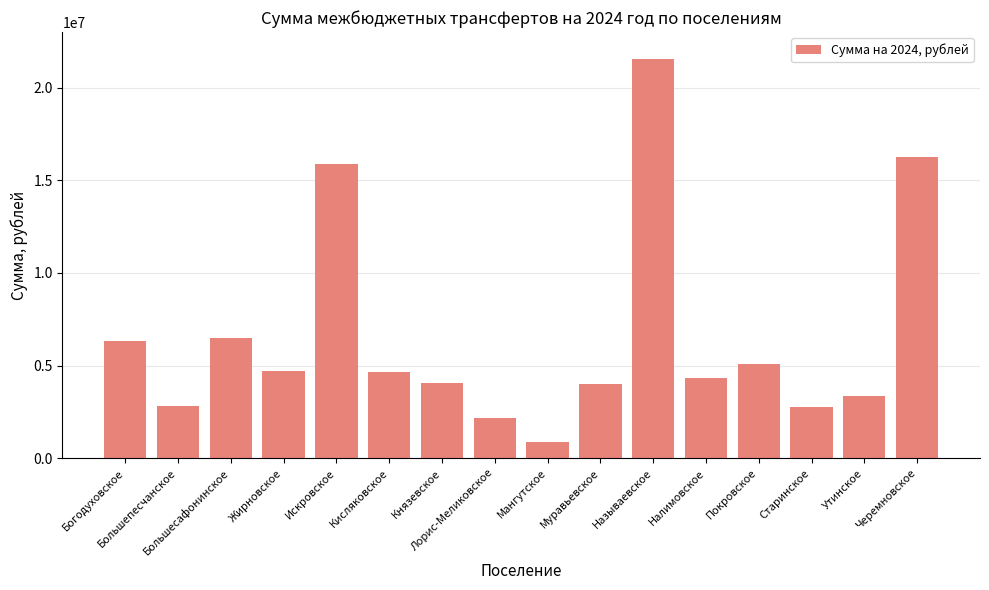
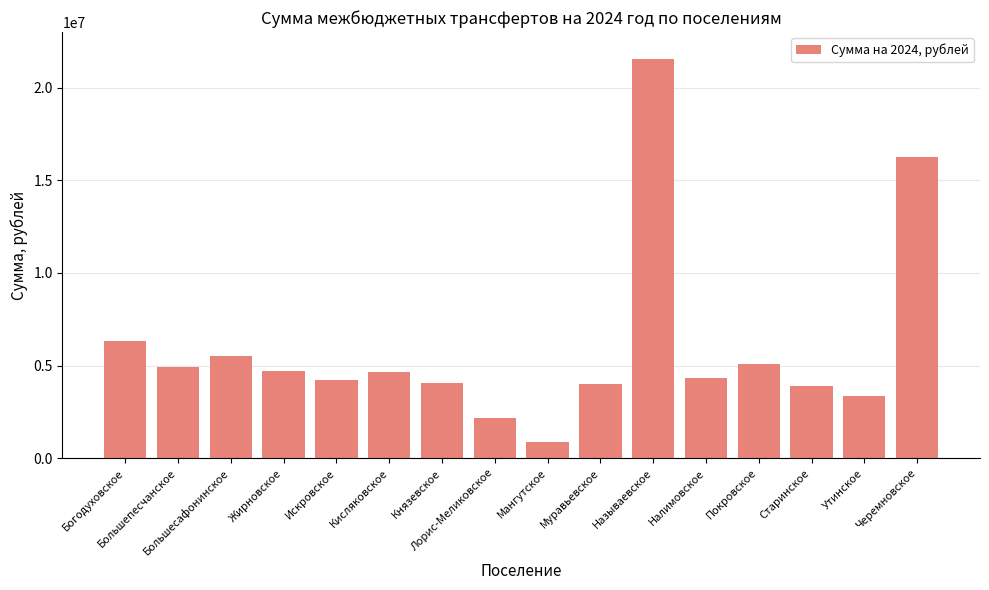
Большепесчанское: 2800000 -> 4900000
Большесафонинское: 6500000 -> 5500000
Искровское: 15900000 -> 4200000
Старинское: 2800000 -> 3900000
